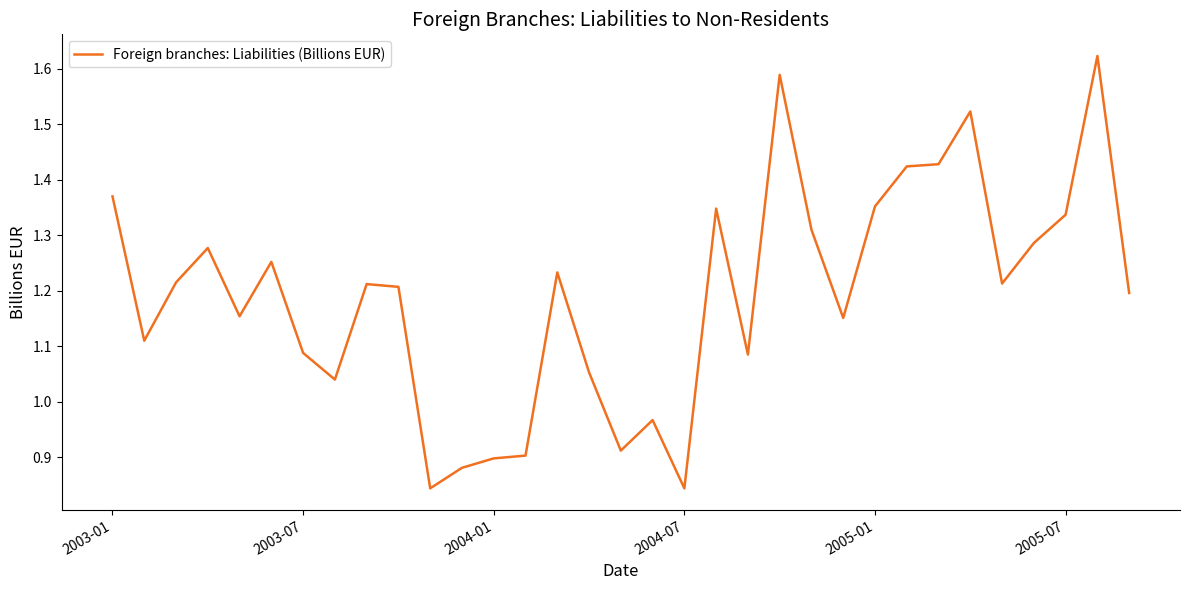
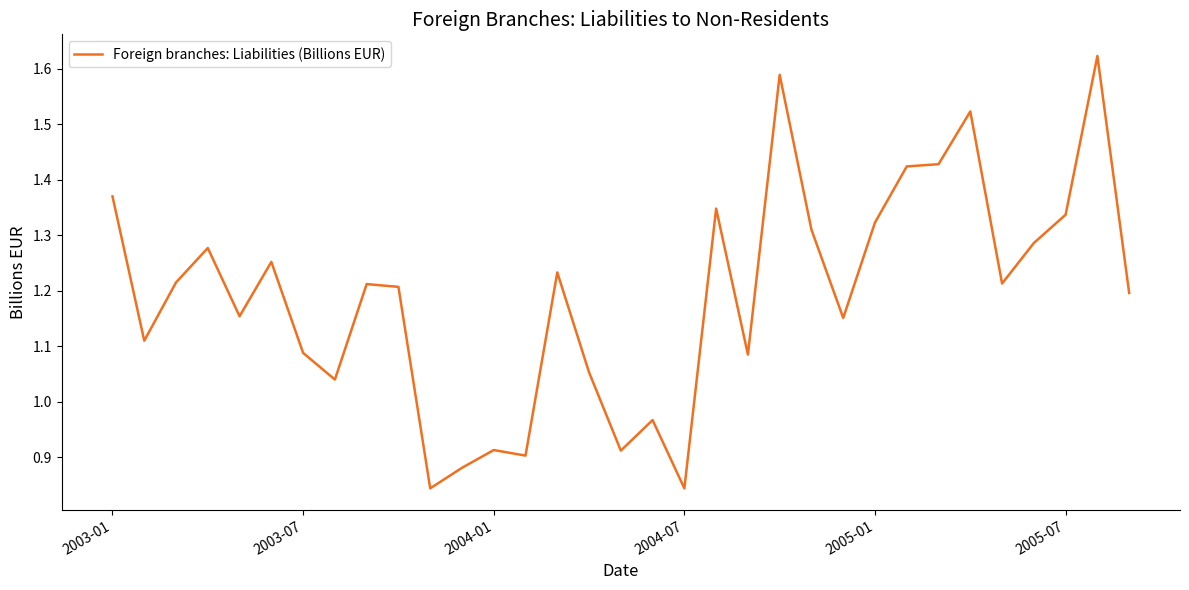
2004-01: 0.90 -> 0.91
2005-01: 1.35 -> 1.32
